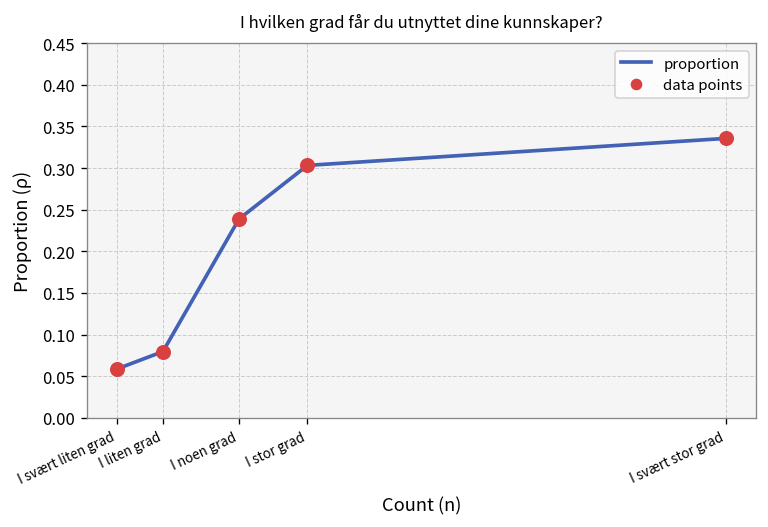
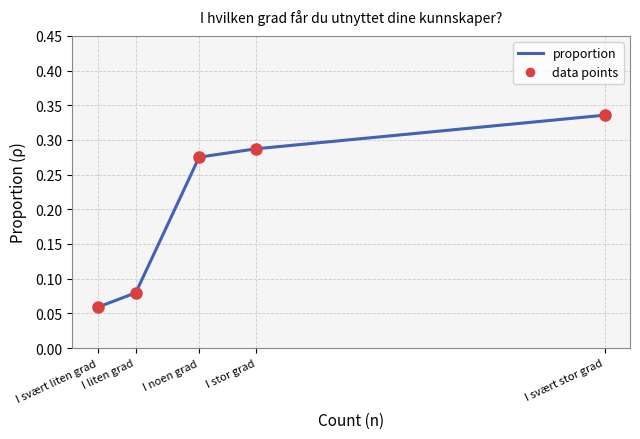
I noen grad: 0.24 -> 0.28
I stor grad: 0.30 -> 0.29
